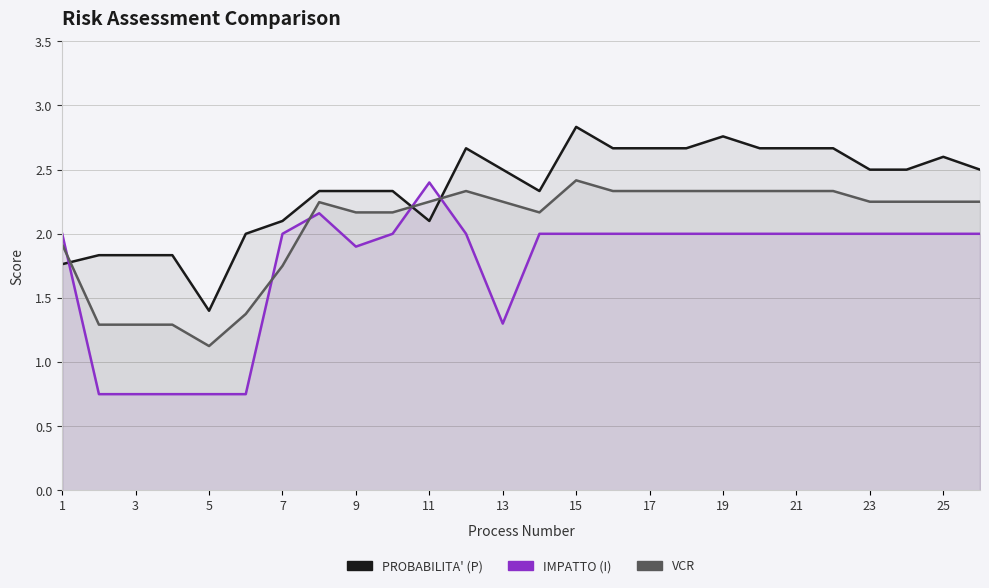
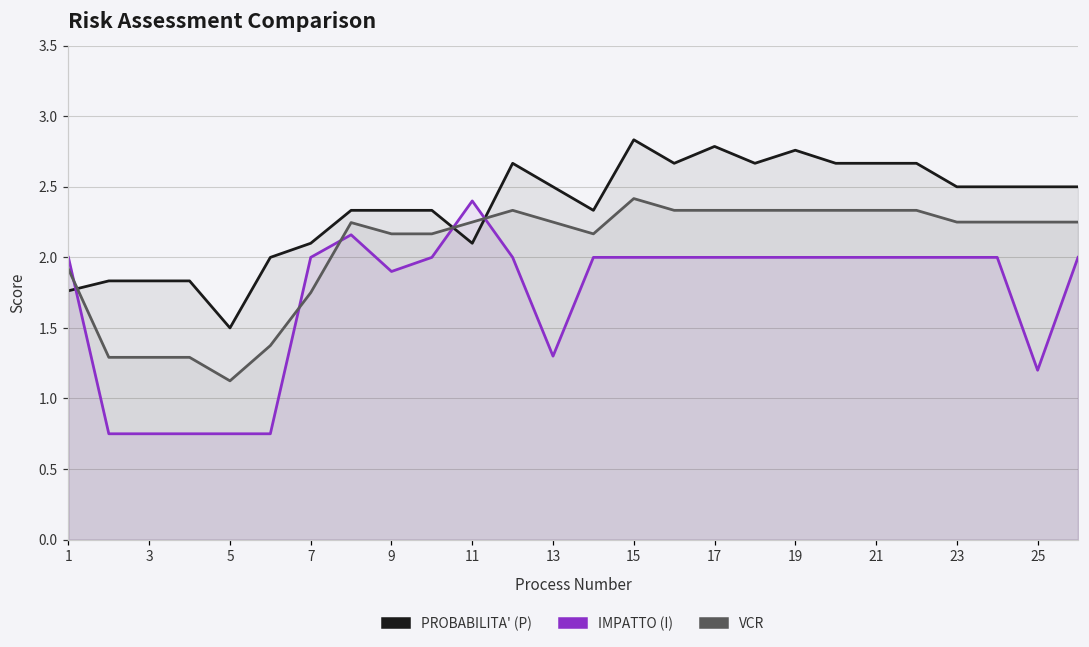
PROBABILITA' (P), 5: 1.4 -> 1.5
PROBABILITA' (P), 17: 2.67 -> 2.79
PROBABILITA' (P), 25: 2.6 -> 2.5
IMPATTO (I), 25: 2.0 -> 1.2
